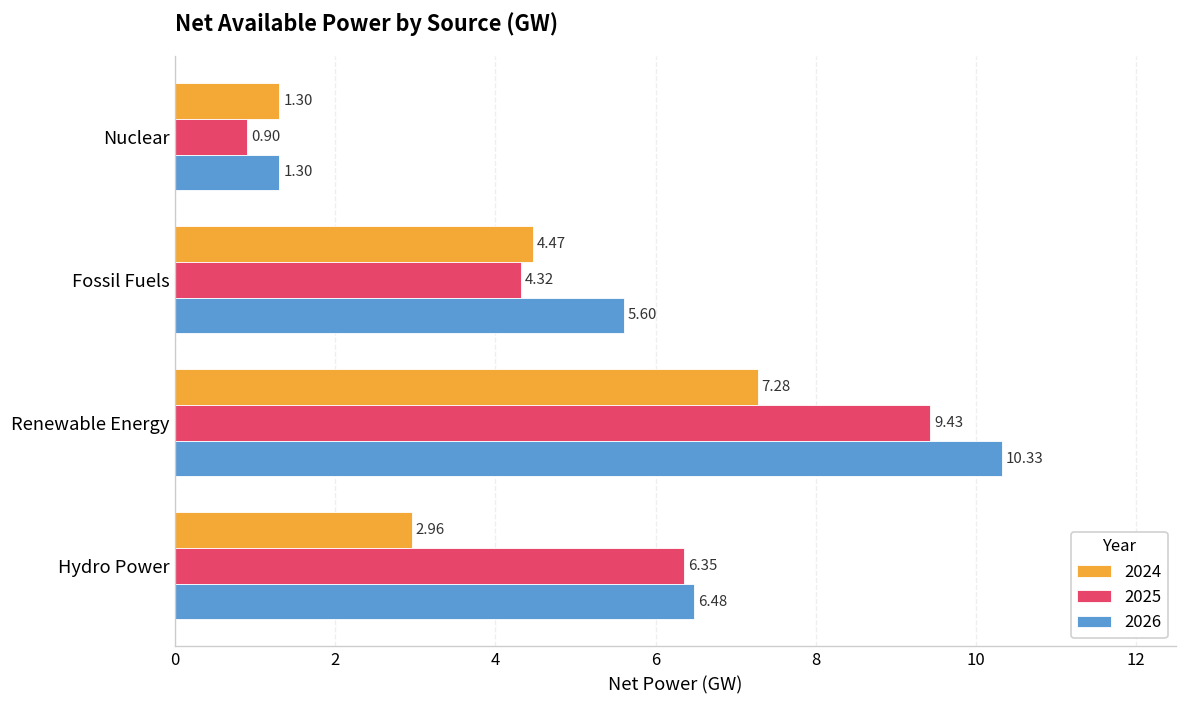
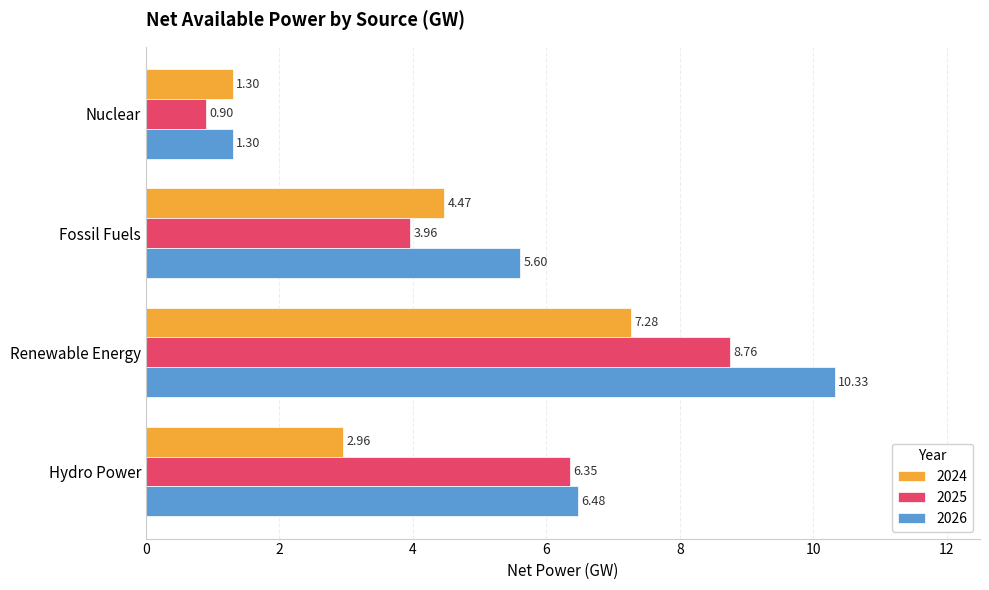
2025, Fossil Fuels: 4.32 -> 3.96
2025, Renewable Energy: 9.43 -> 8.76
